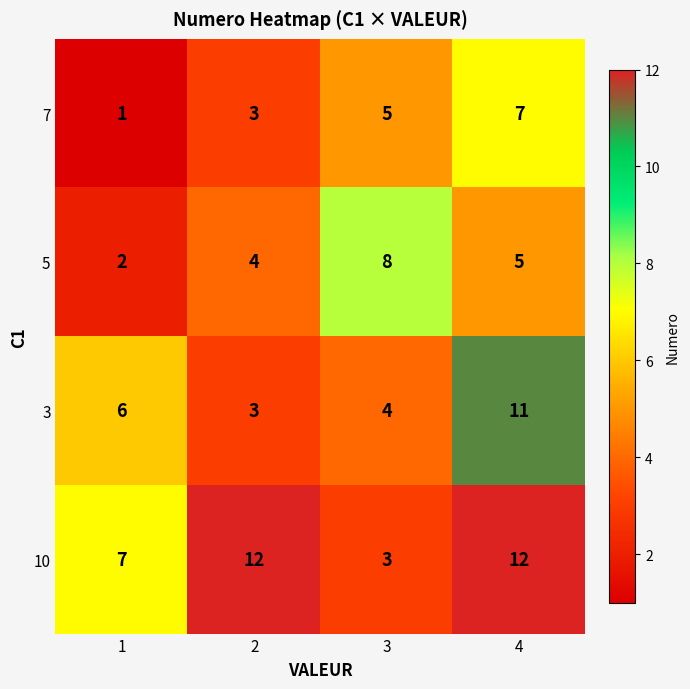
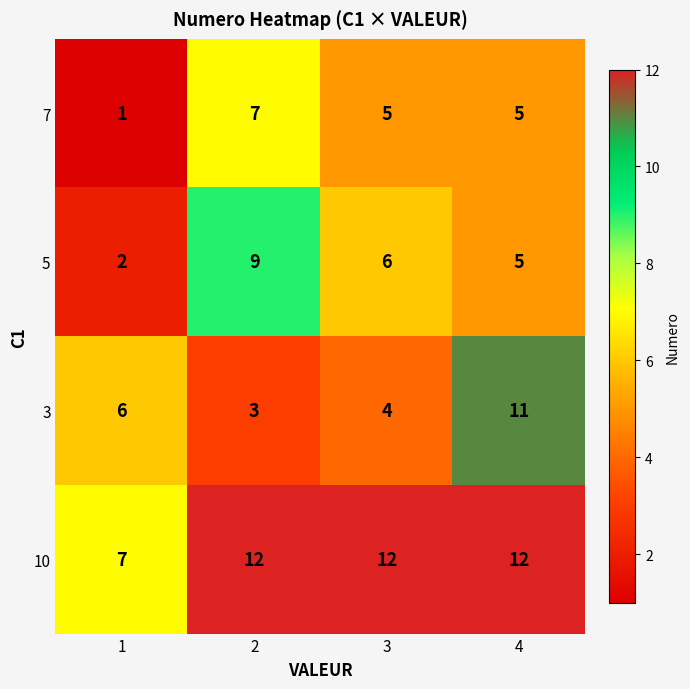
7, 2: 3 -> 7
7, 4: 7 -> 5
5, 2: 4 -> 9
5, 3: 8 -> 6
10, 3: 3 -> 12
